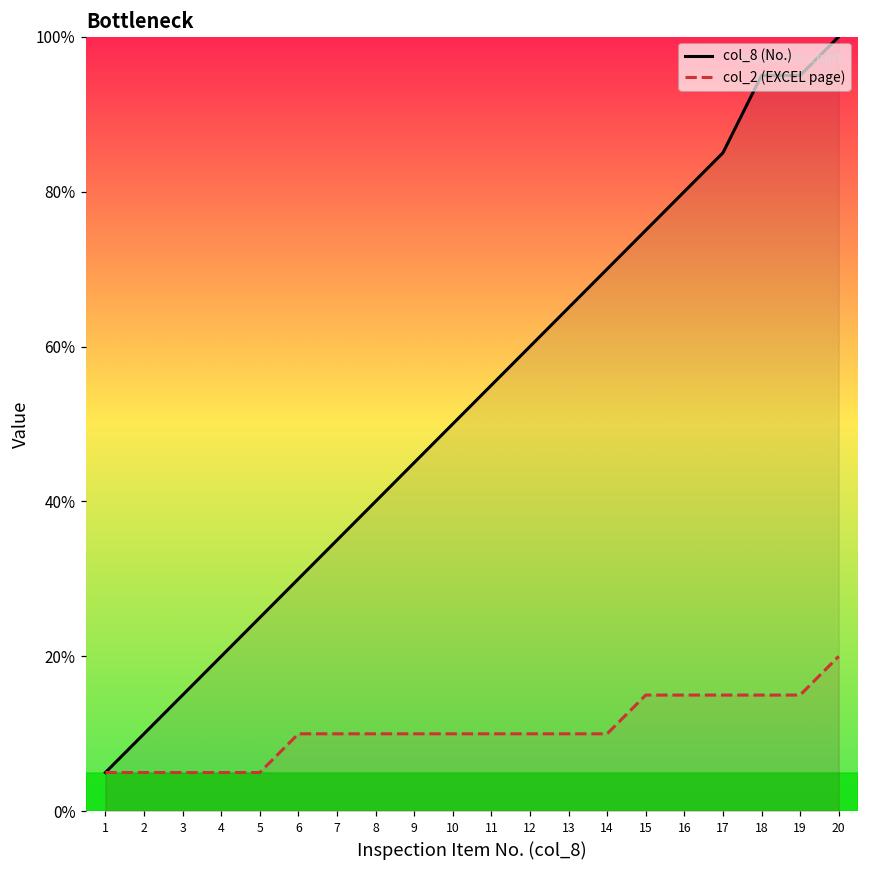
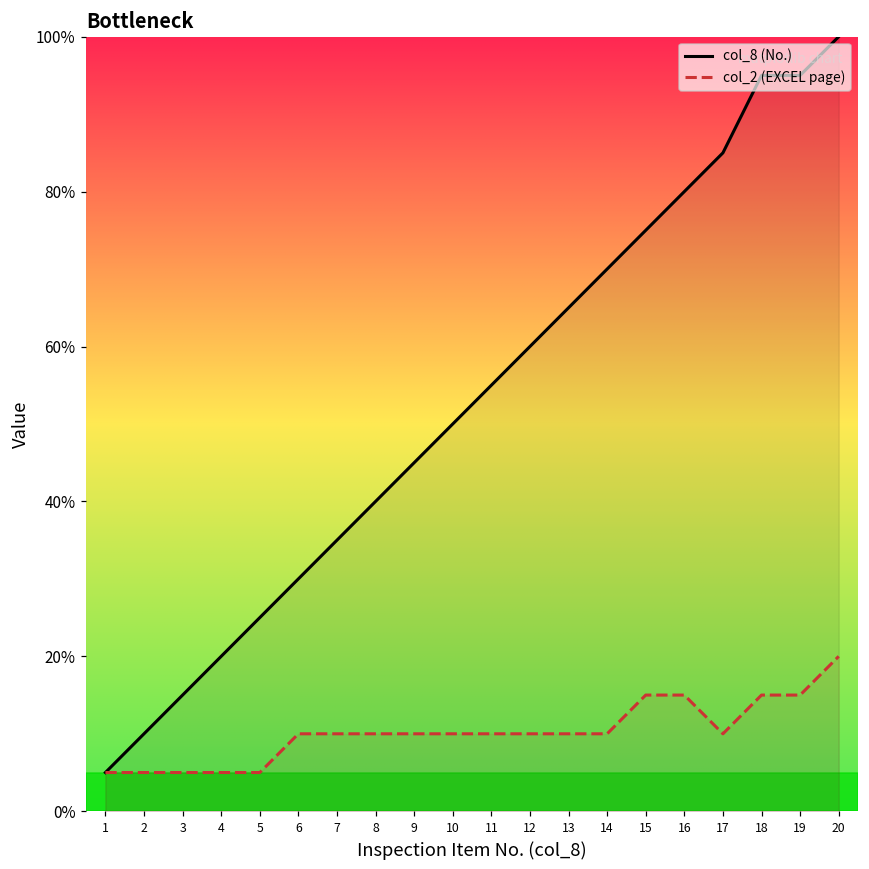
col_2 (EXCEL page), 17: 15% -> 10%
